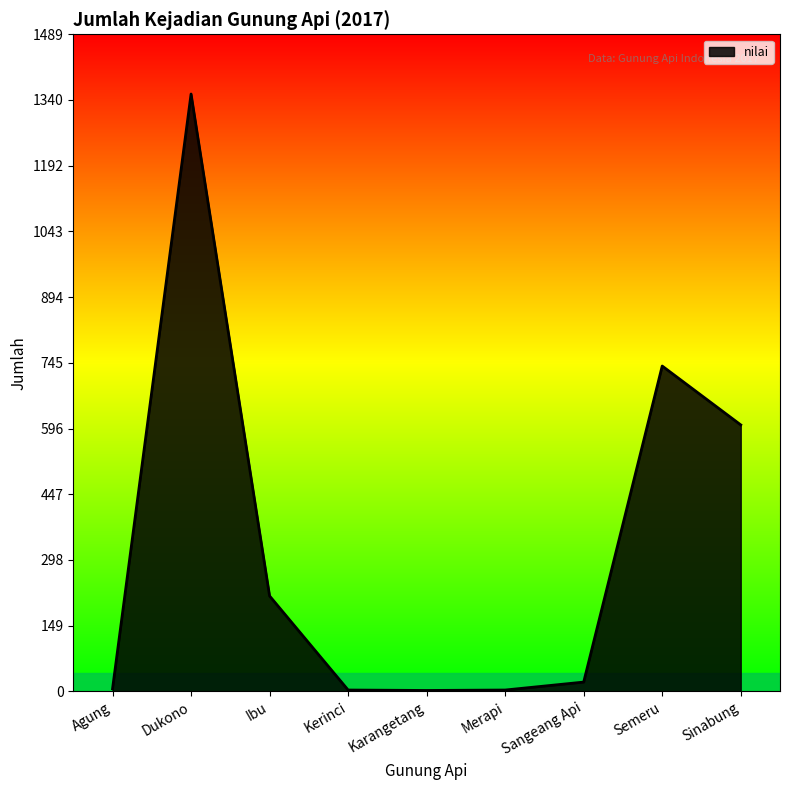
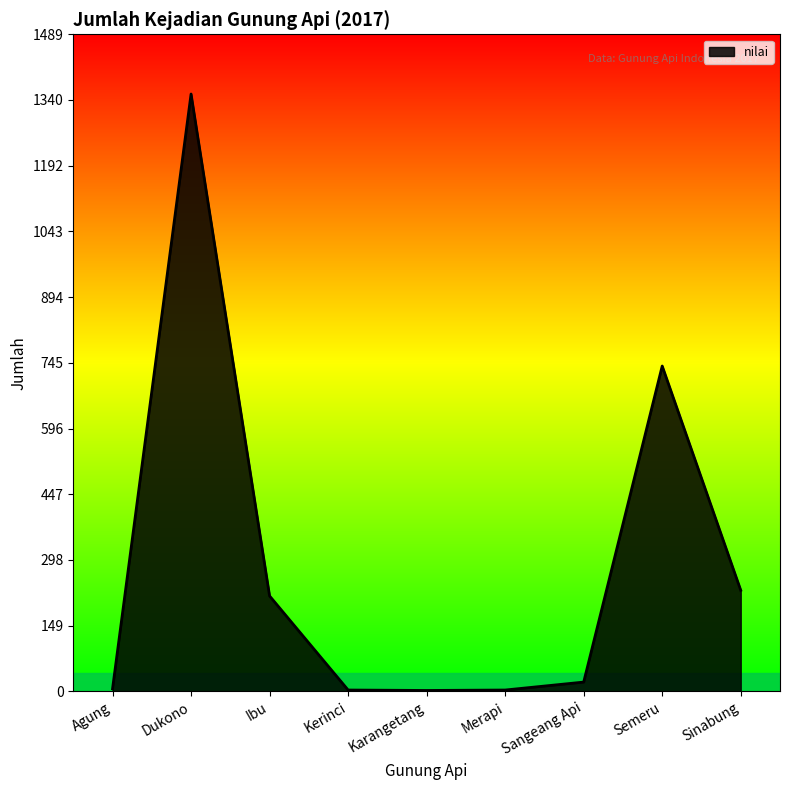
Sinabung: 600 -> 230
